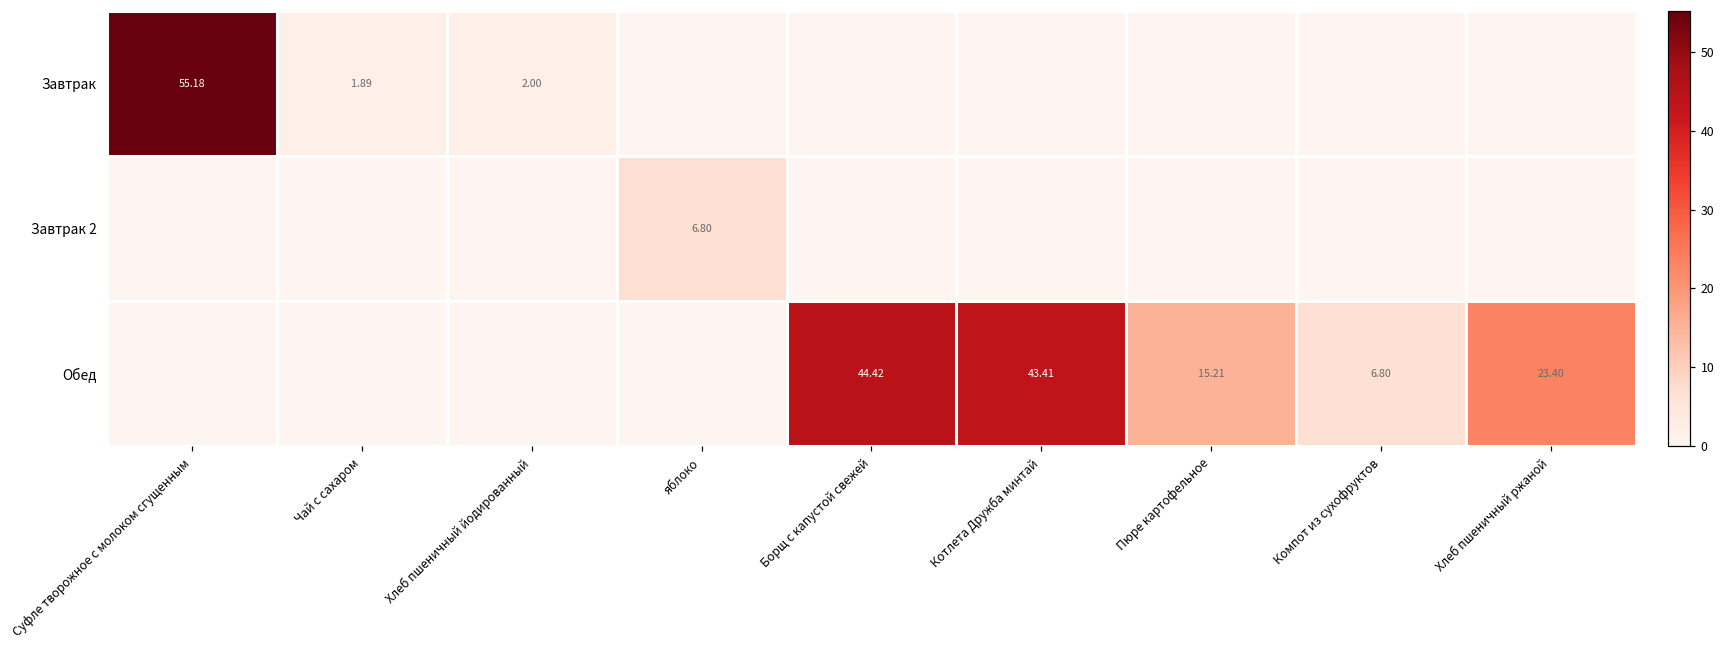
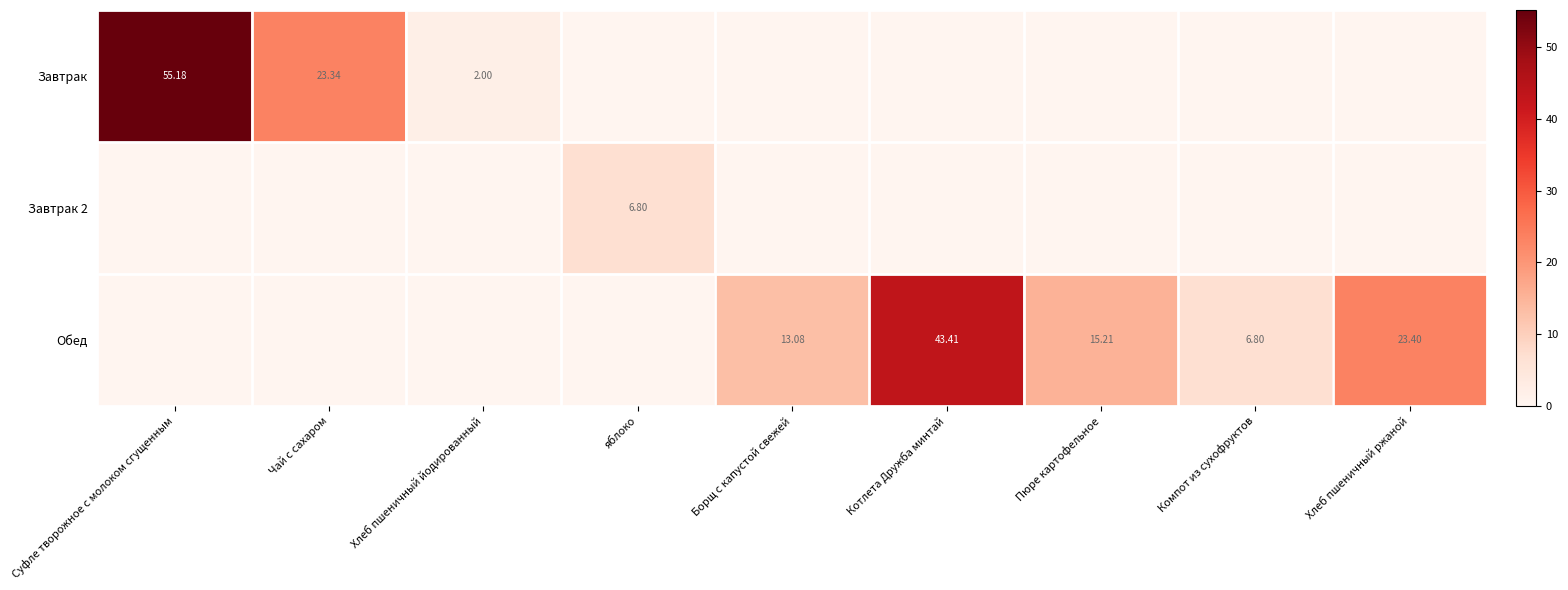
Завтрак, Чай с сахаром: 1.89 -> 23.34
Обед, Борщ с капустой свежей: 44.42 -> 13.08
